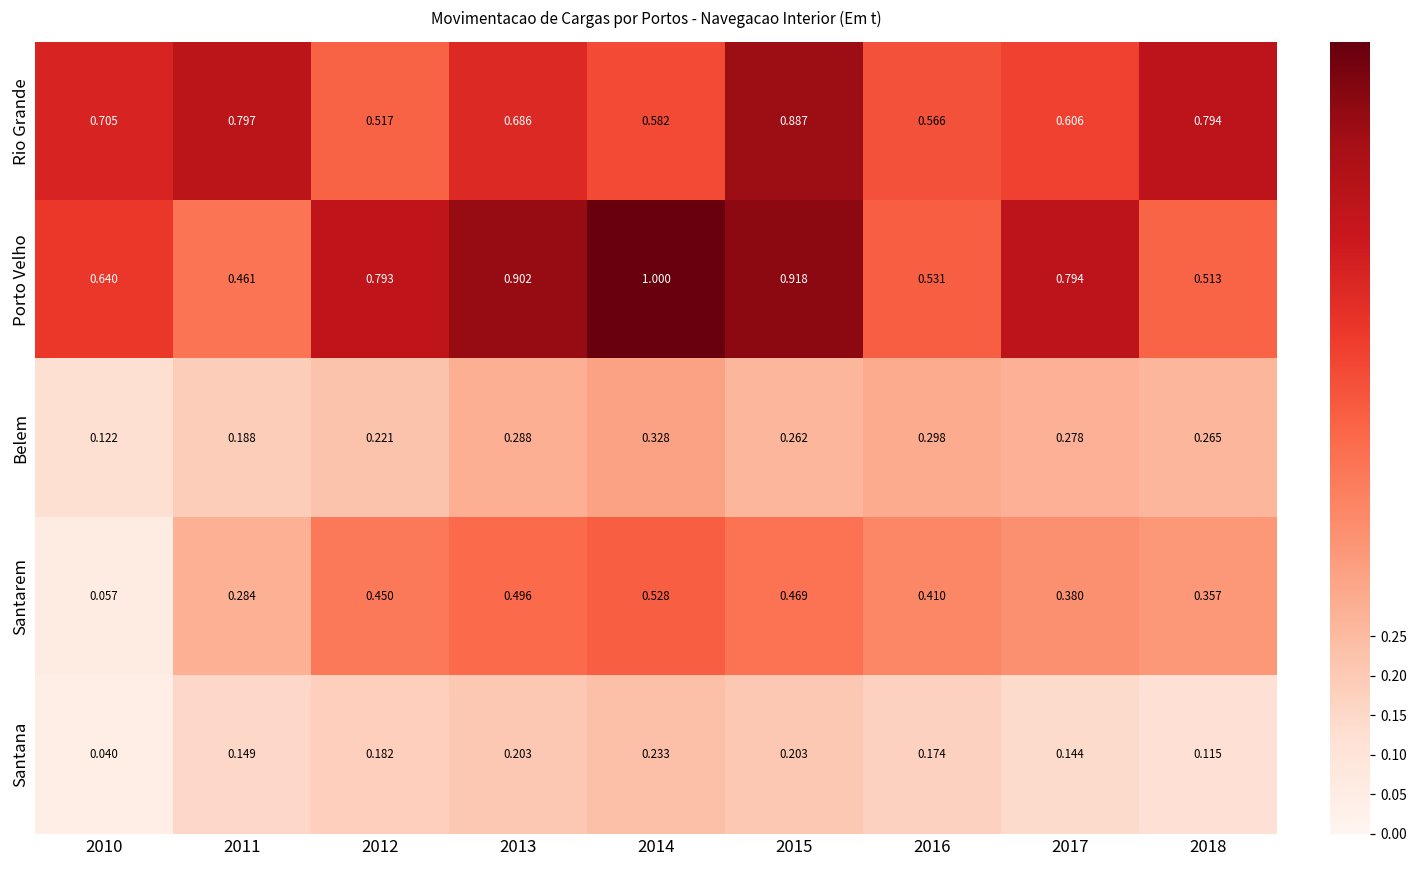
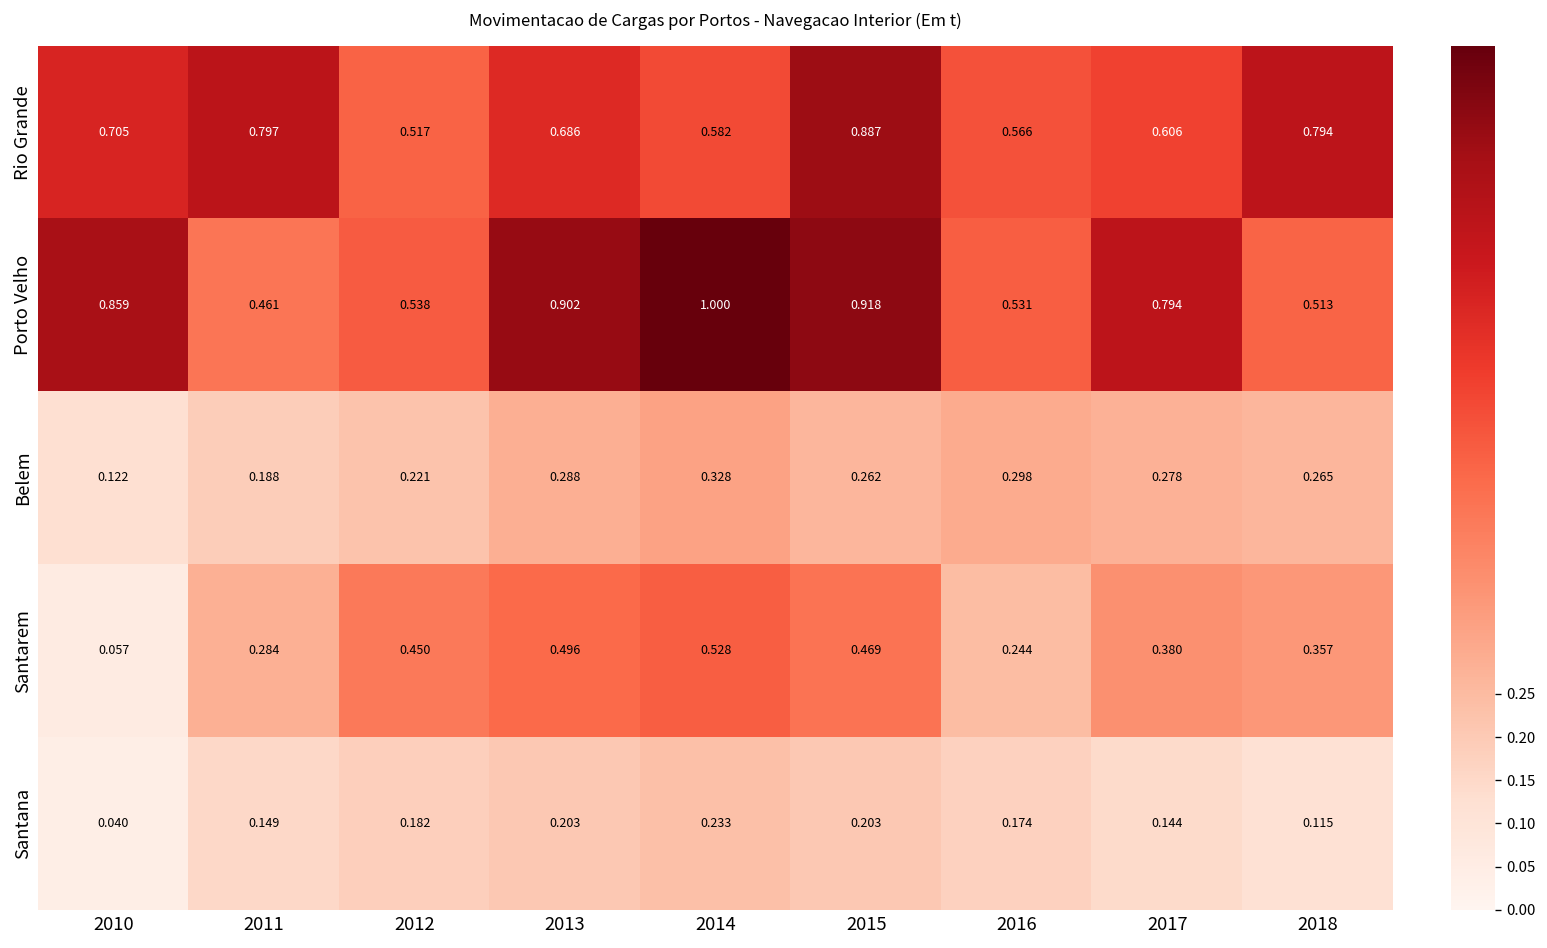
Porto Velho, 2010: 0.640 -> 0.859
Porto Velho, 2012: 0.793 -> 0.538
Santarem, 2016: 0.410 -> 0.244
